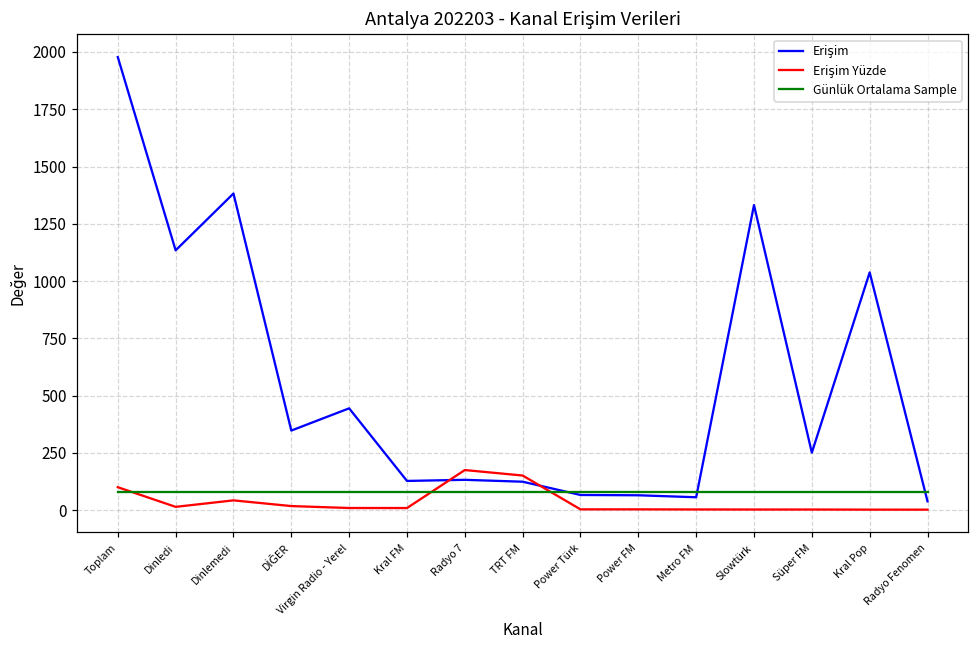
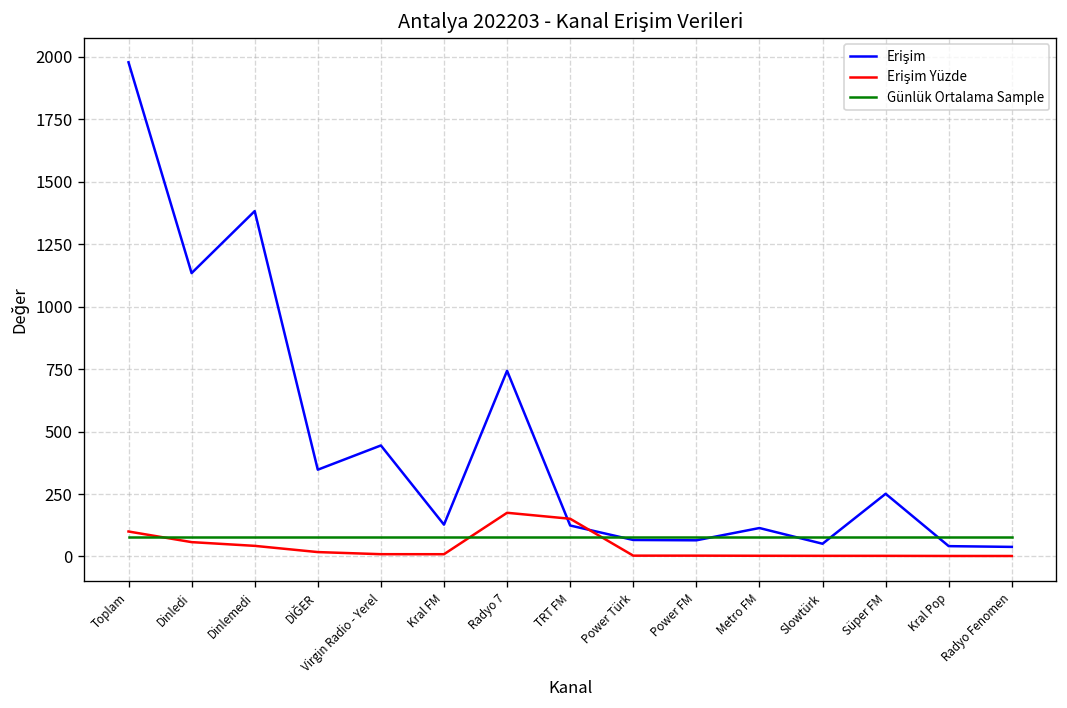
Erişim Yüzde, Dinledi: 10 -> 60
Erişim, Radyo 7: 130 -> 740
Erişim, Metro FM: 60 -> 110
Erişim, Slowtürk: 1330 -> 50
Erişim, Kral Pop: 1040 -> 40
